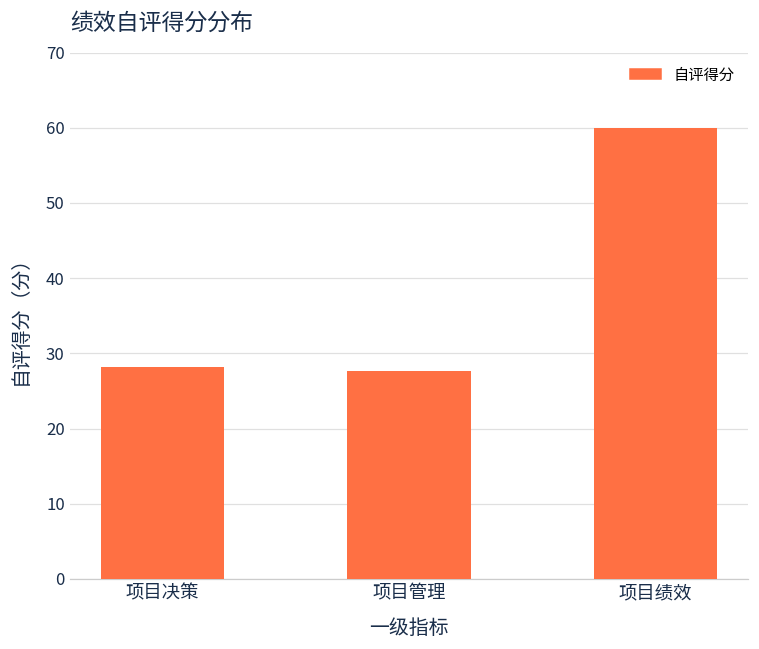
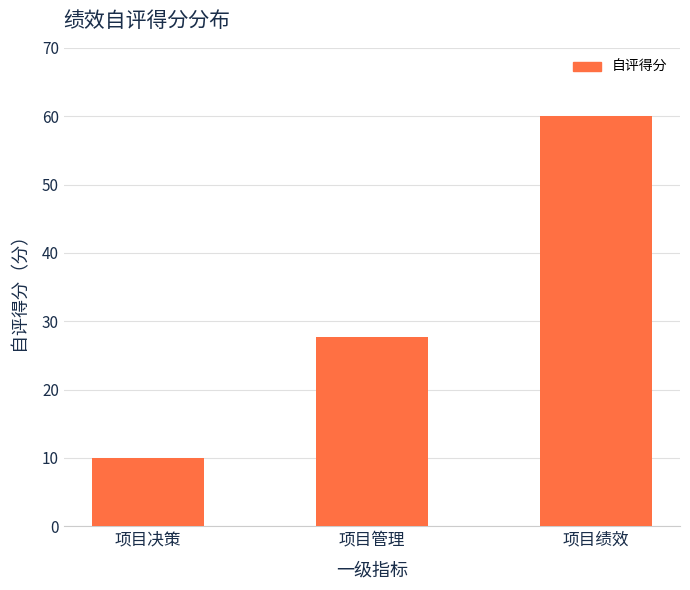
项目决策: 28 -> 10
